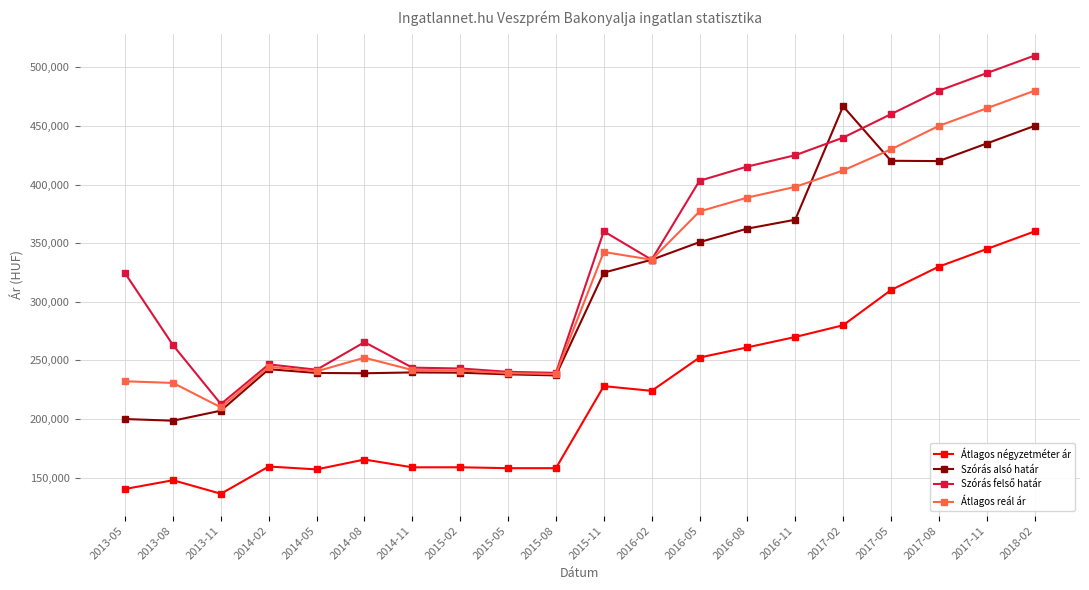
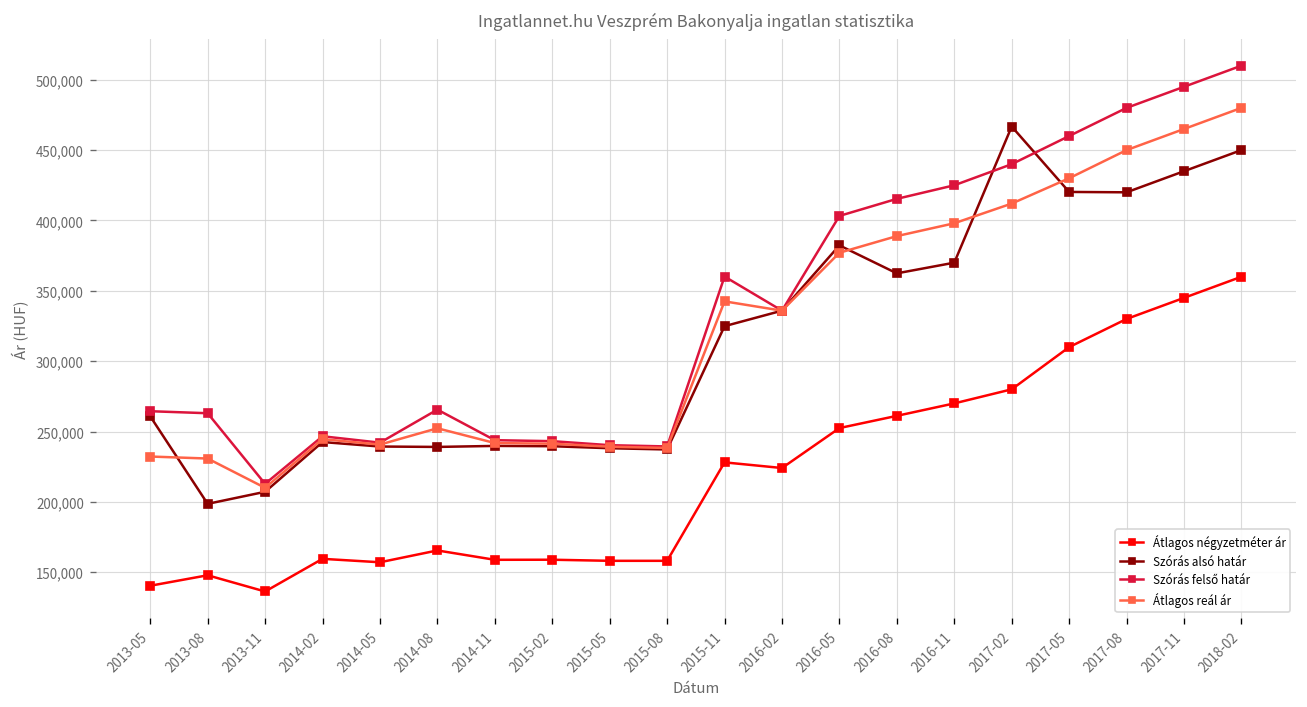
Szórás alsó határ, 2013-05: 200,000 -> 261,000
Szórás felső határ, 2013-05: 324,000 -> 264,000
Szórás alsó határ, 2016-05: 351,000 -> 382,000
